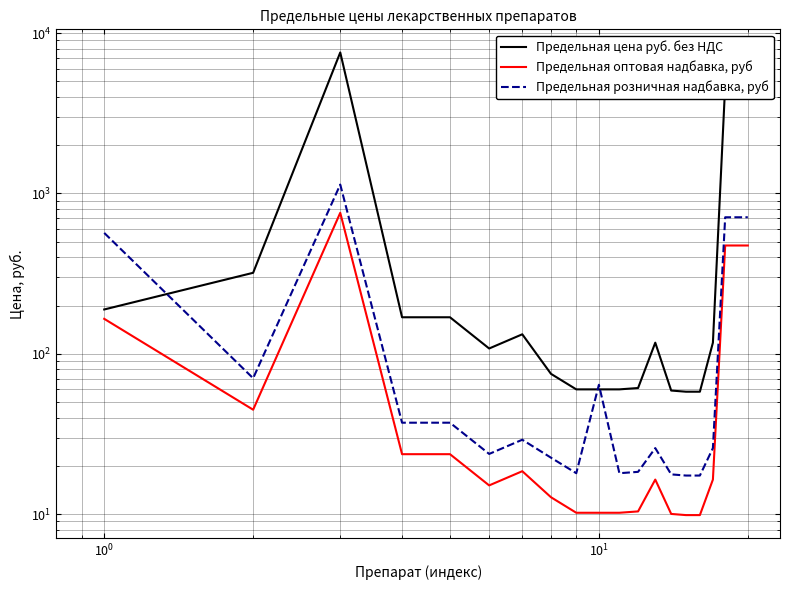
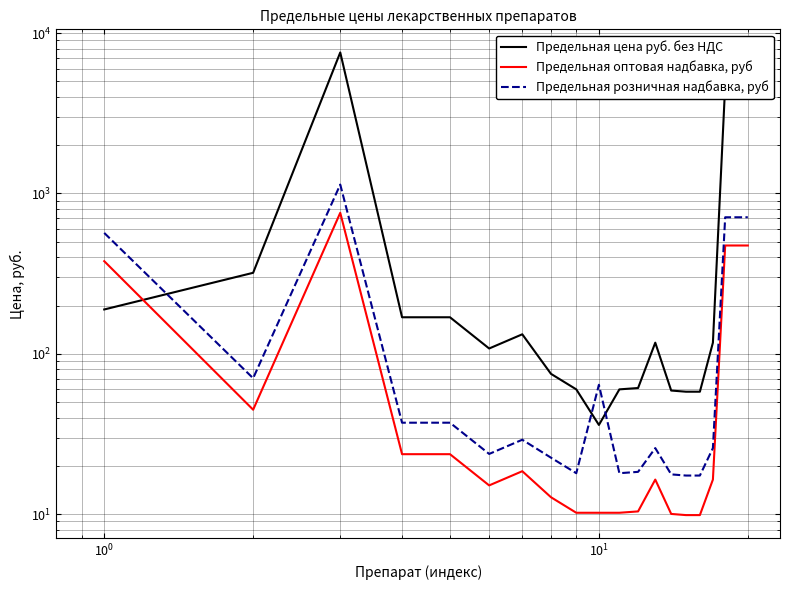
Предельная оптовая надбавка, руб, 10^0: 170 -> 380
Предельная цена руб. без НДС, 10^1: 60 -> 36
